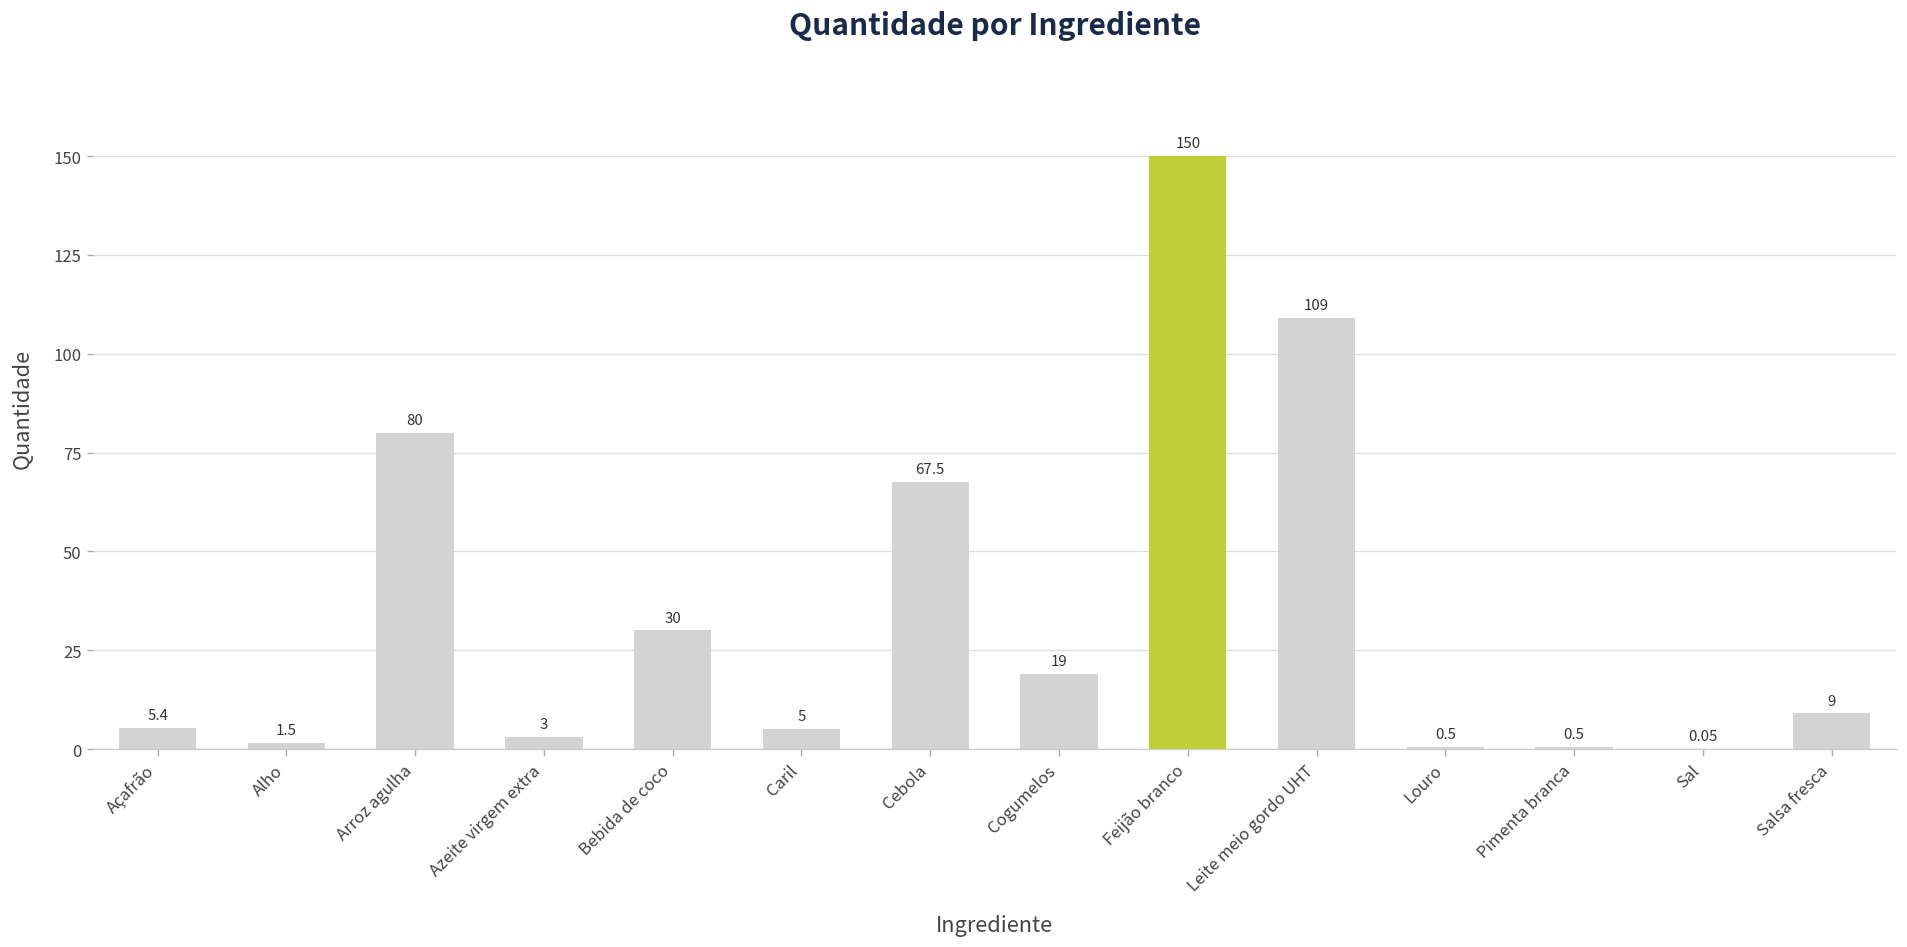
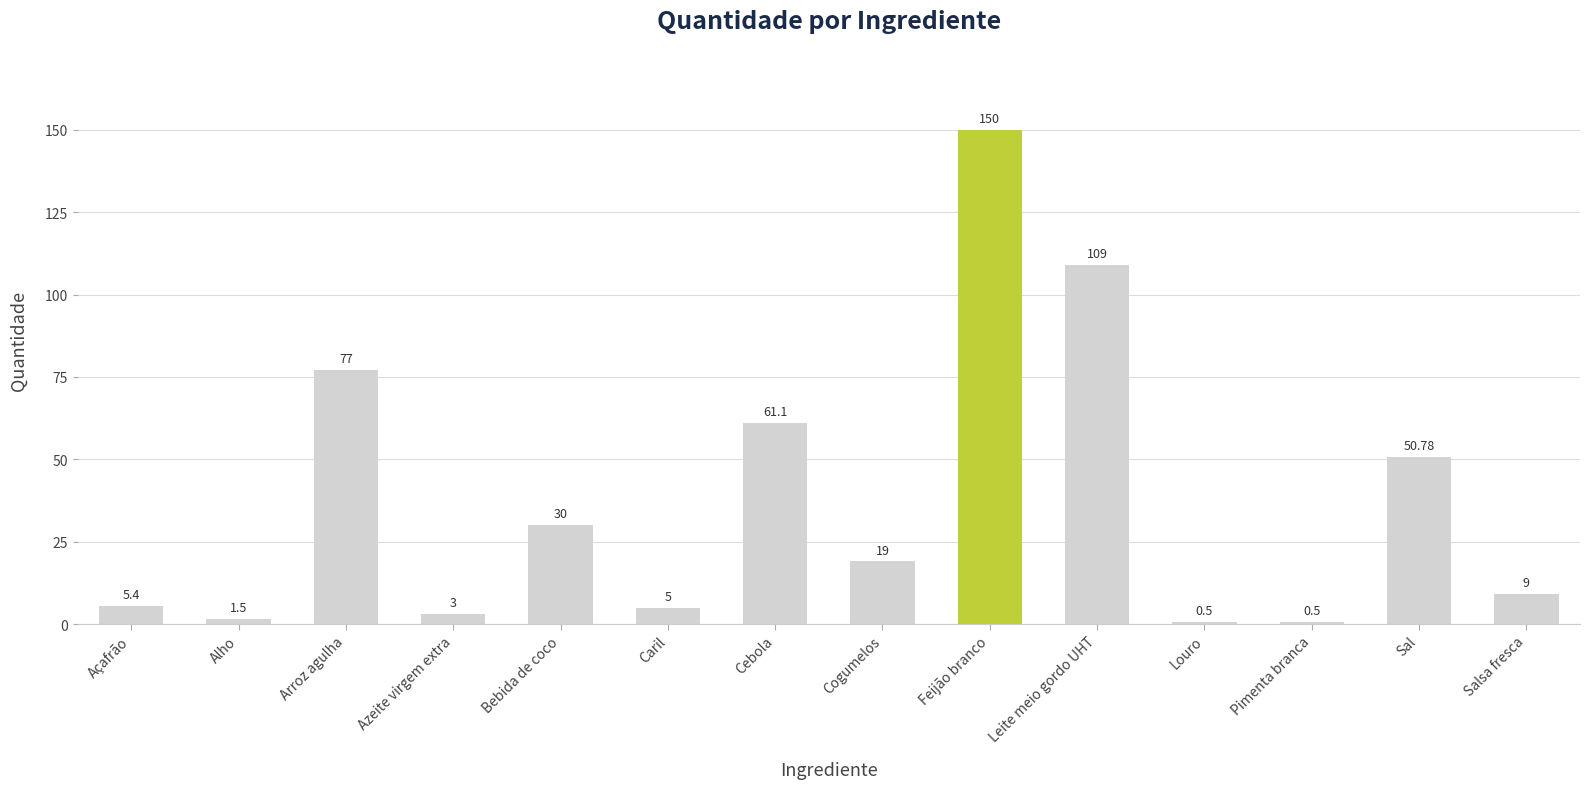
Arroz agulha: 80 -> 77
Cebola: 67.5 -> 61.1
Sal: 0.05 -> 50.78
